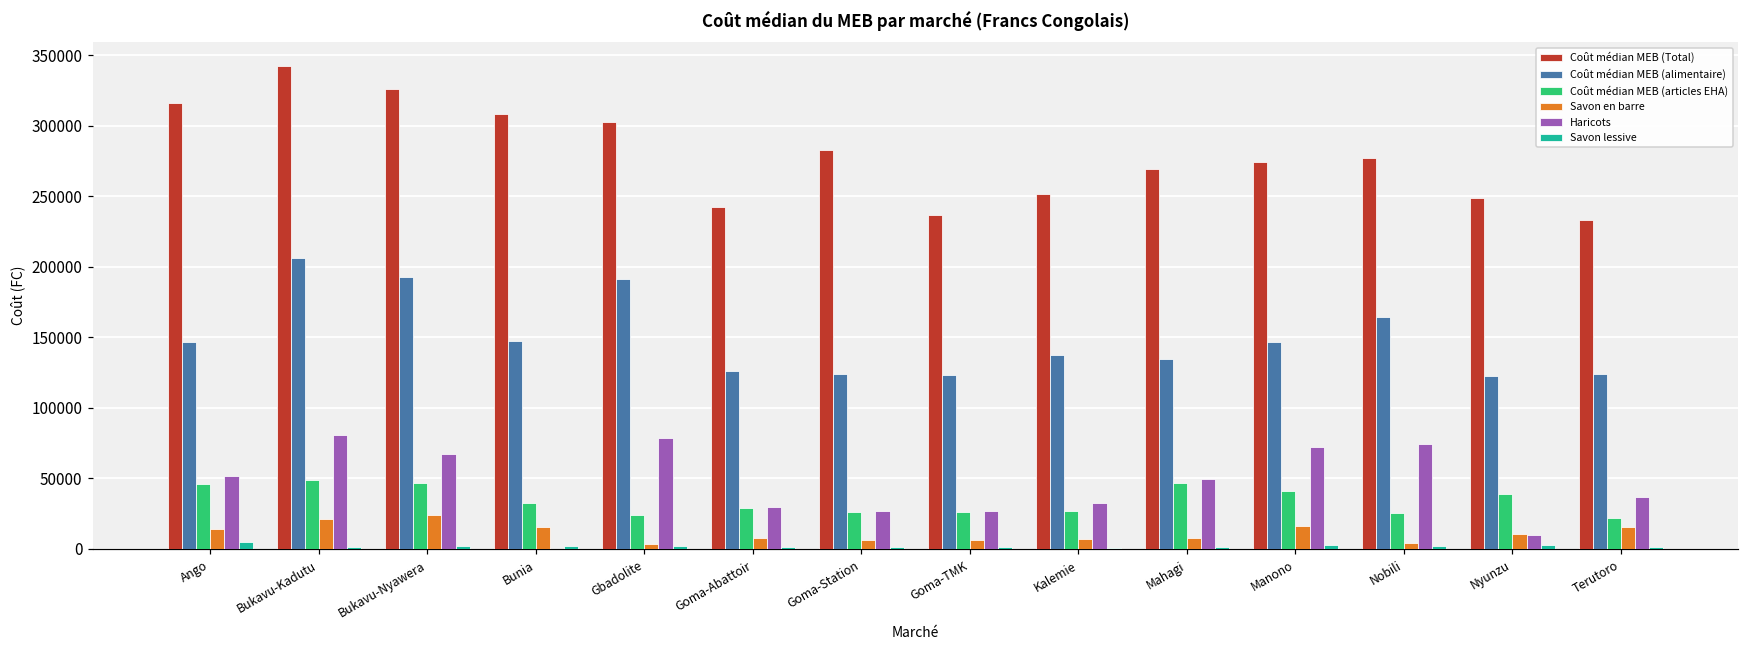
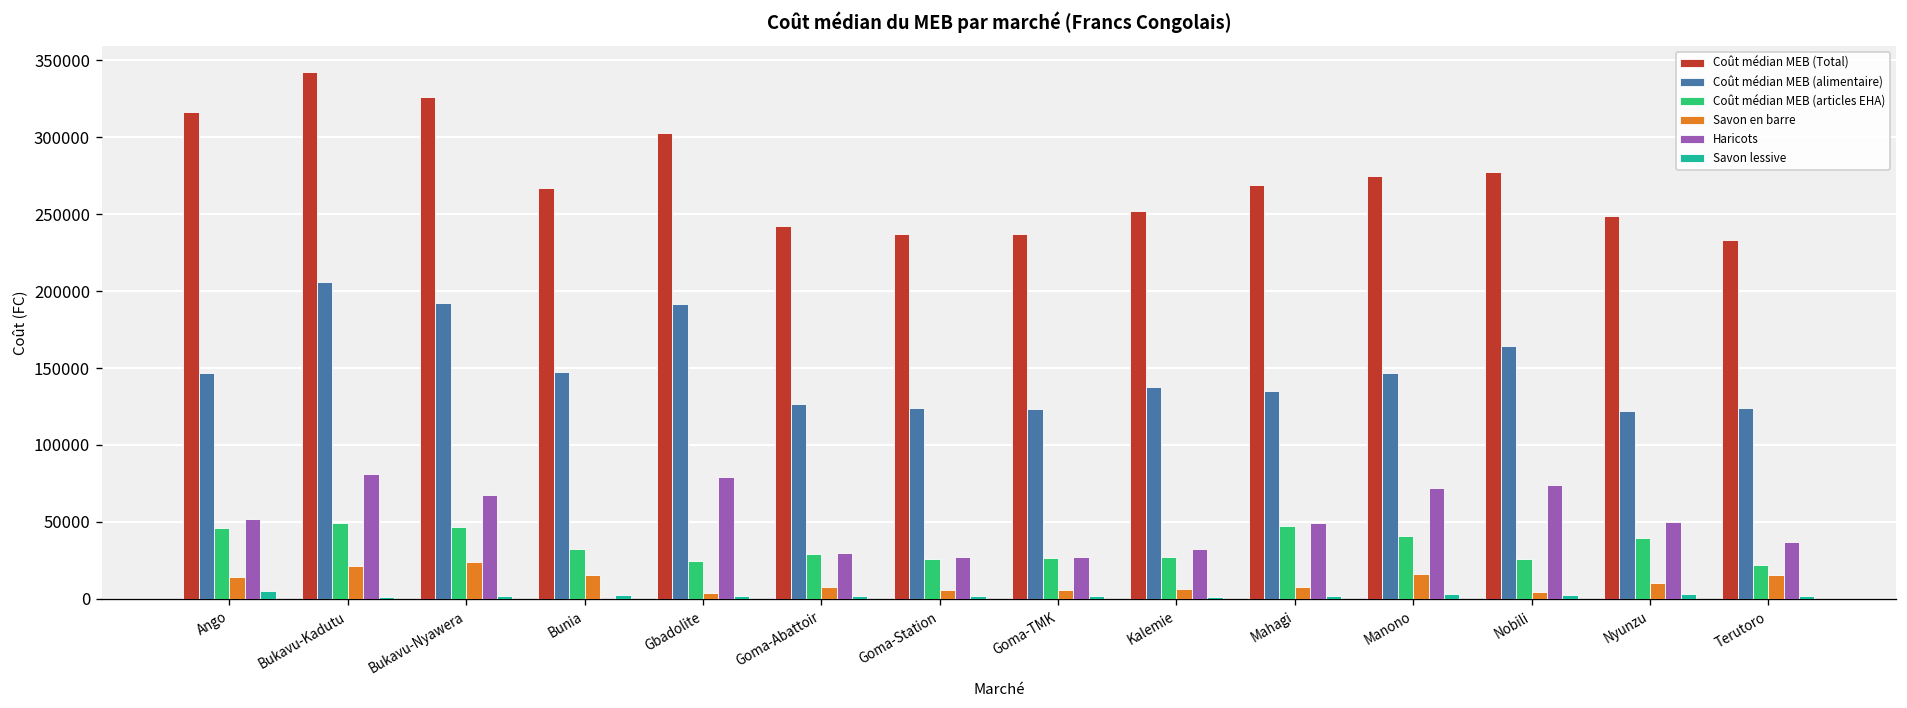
Coût médian MEB (Total), Bunia: 309000 -> 267000
Coût médian MEB (Total), Goma-Station: 282000 -> 237000
Haricots, Nyunzu: 10000 -> 50000
